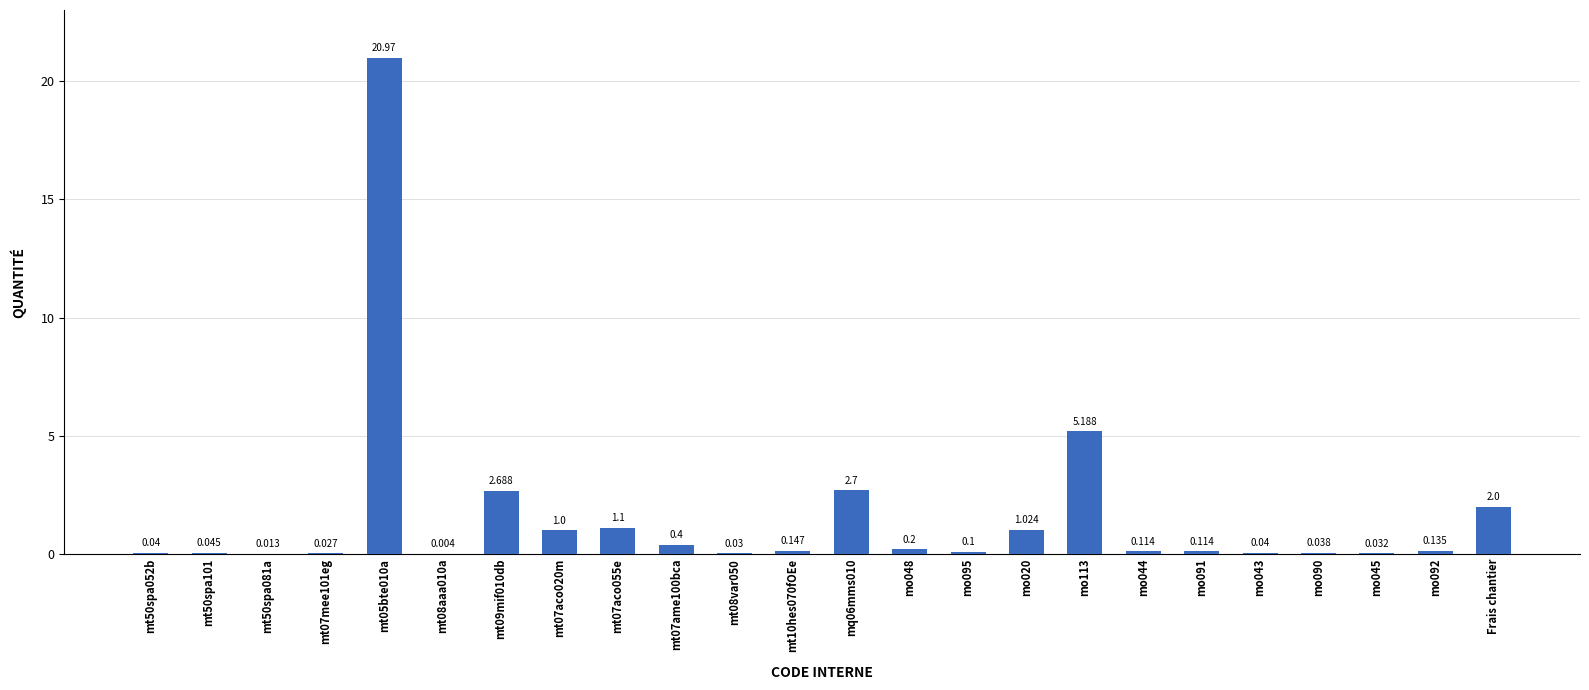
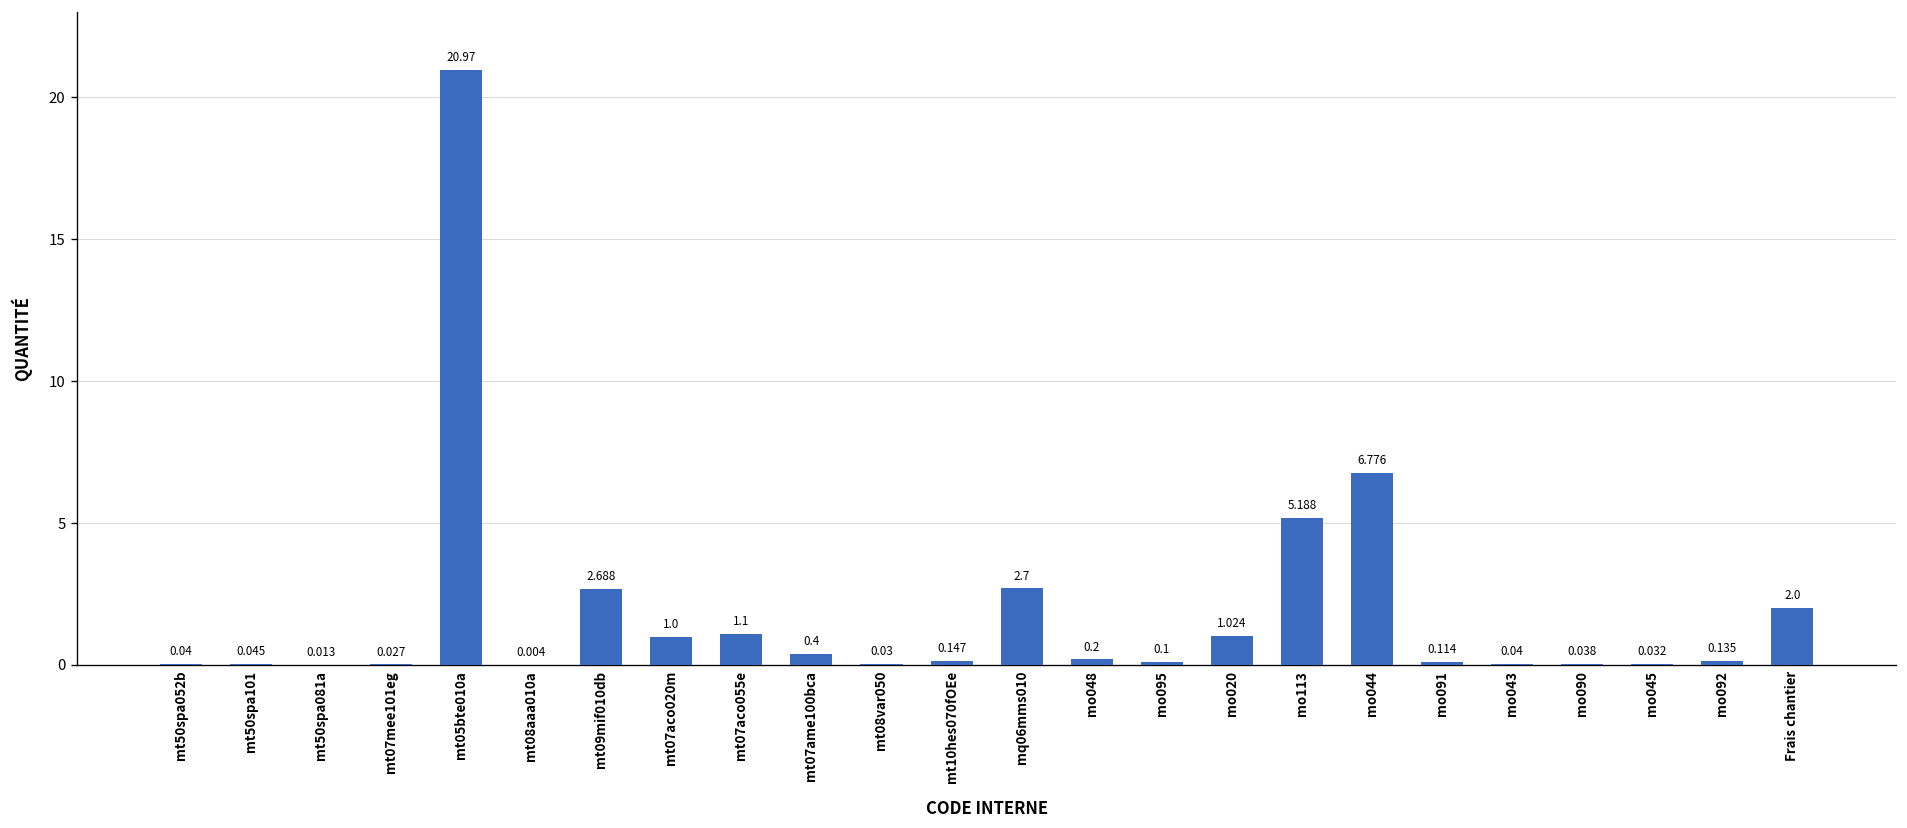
mo044: 0.114 -> 6.776
